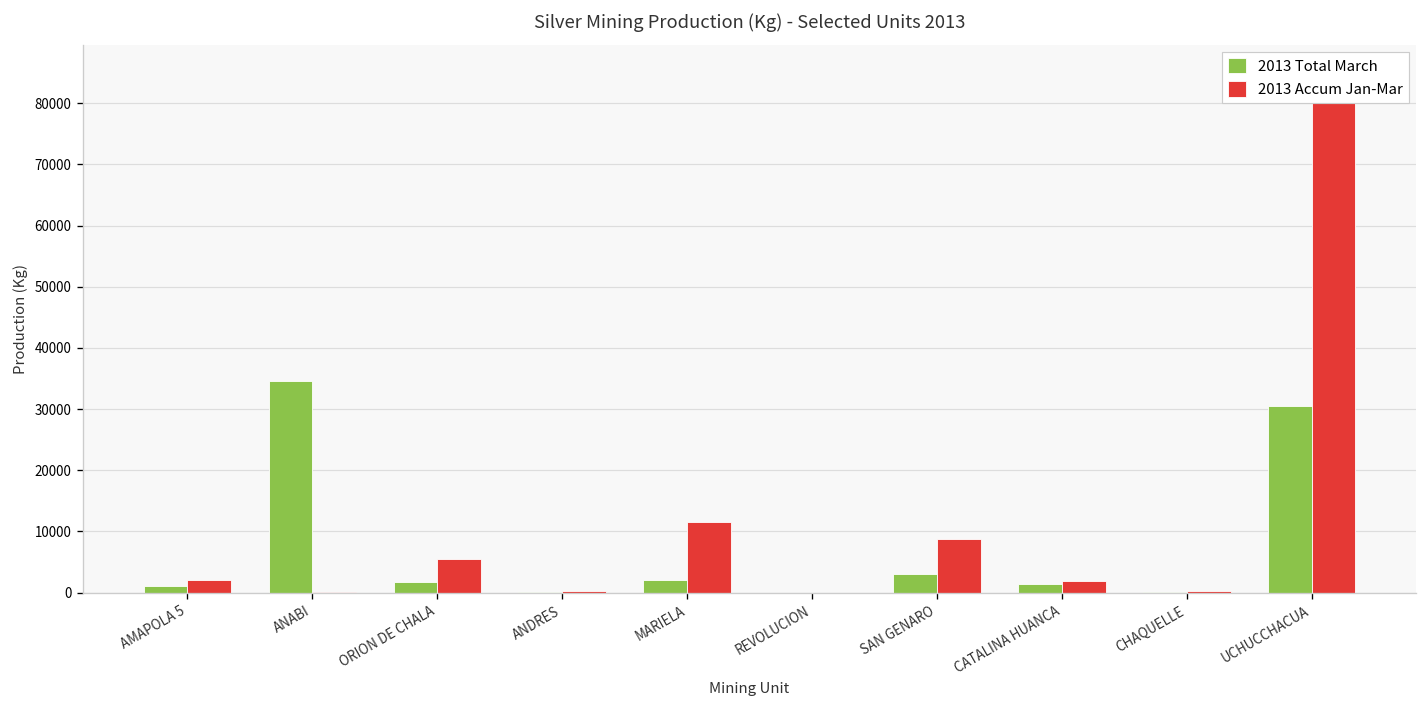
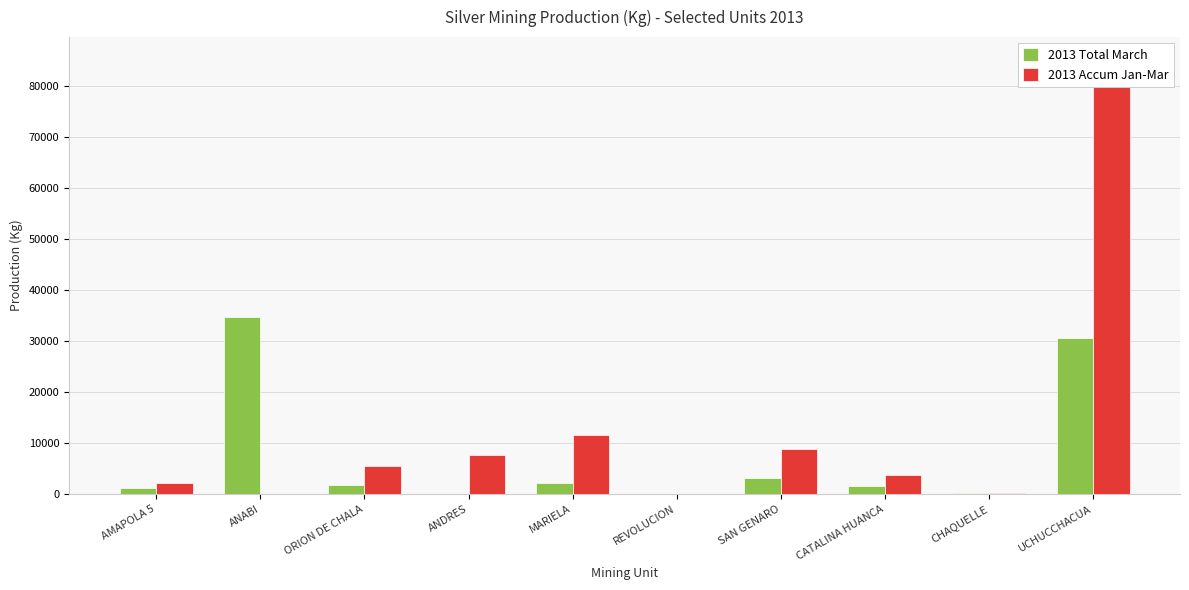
2013 Accum Jan-Mar, ANDRES: 0 -> 8000
2013 Accum Jan-Mar, CATALINA HUANCA: 2000 -> 4000
